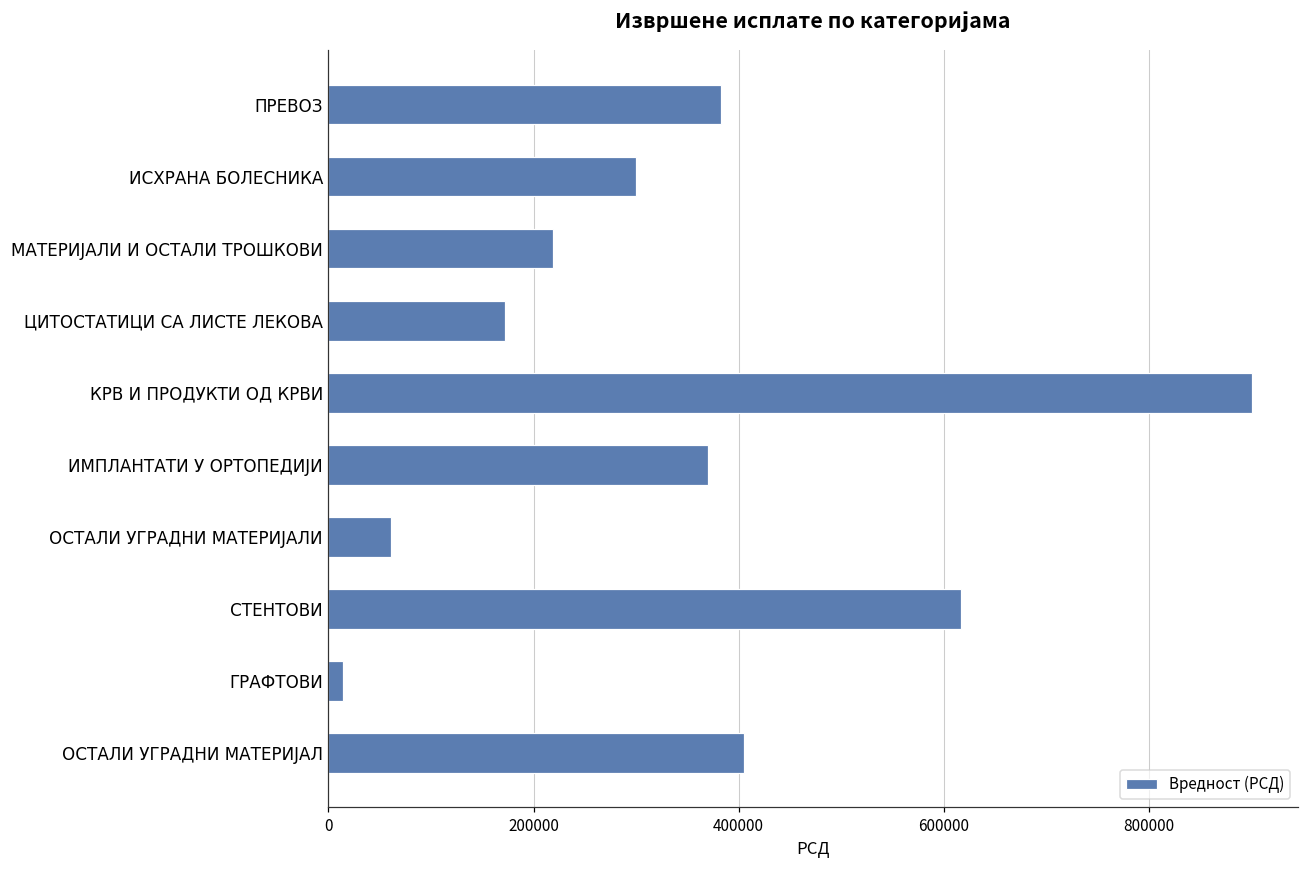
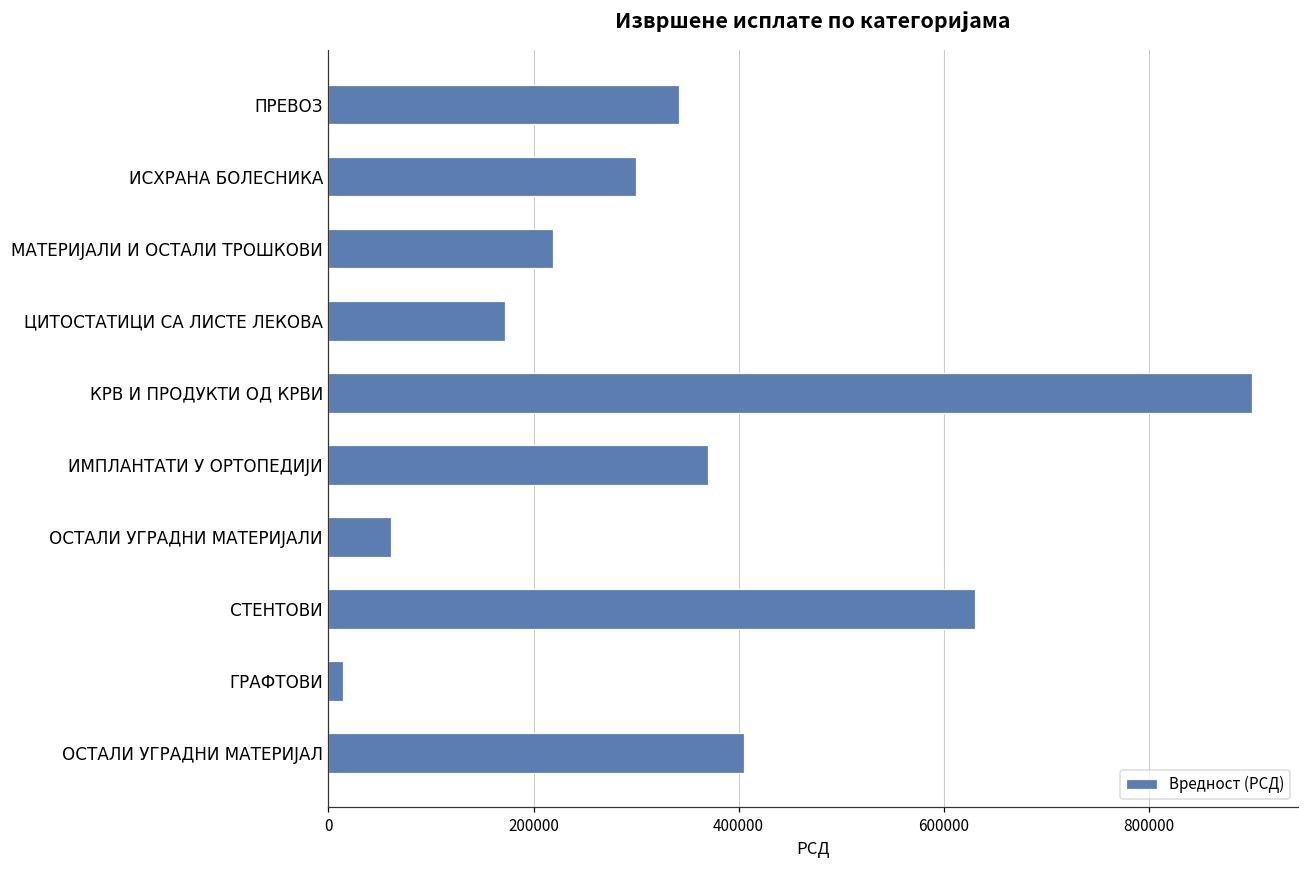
ПРЕВОЗ: 380000 -> 340000
СТЕНТОВИ: 620000 -> 630000
